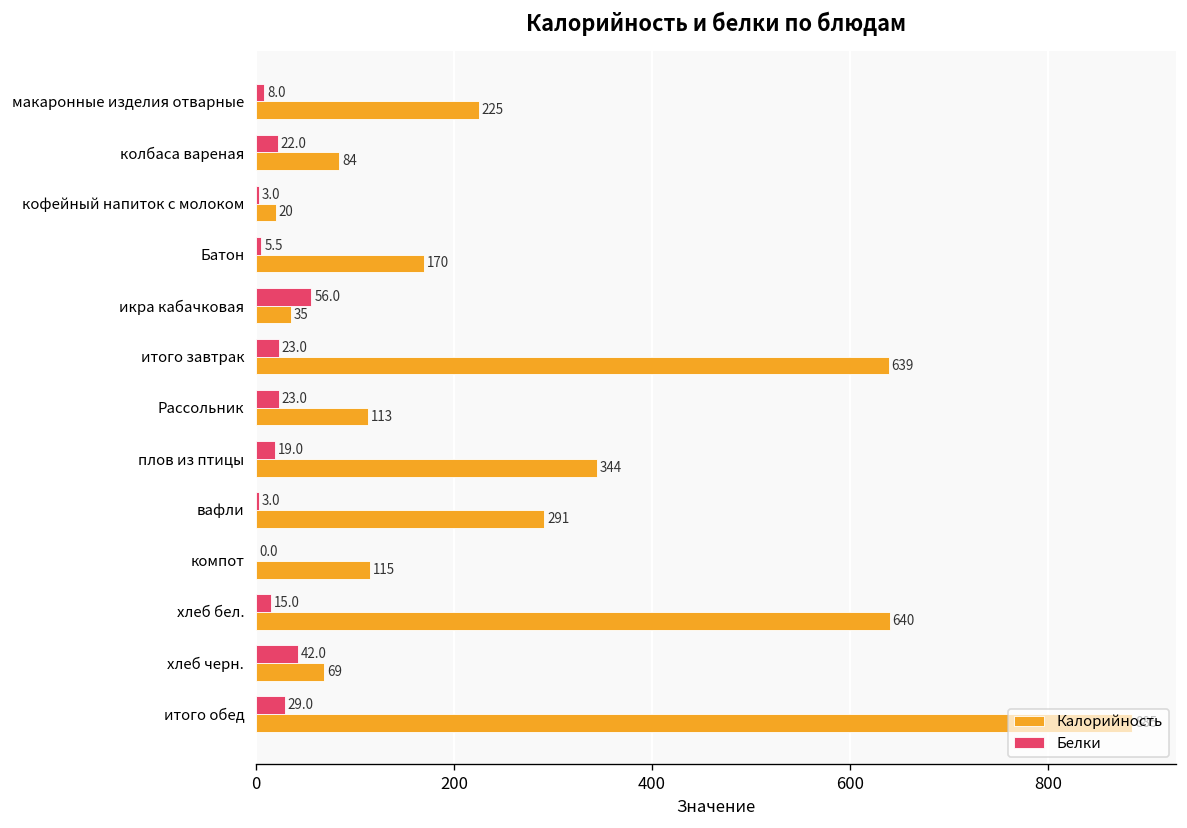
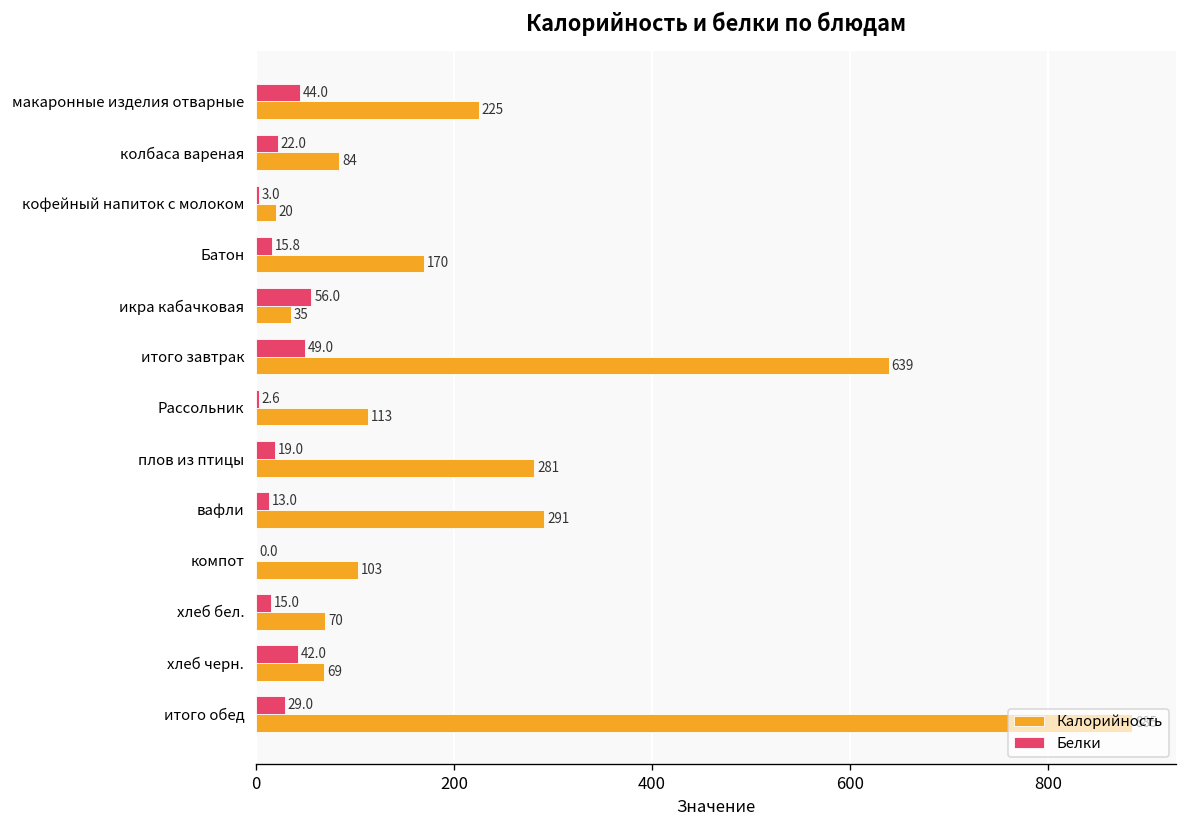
Белки, макаронные изделия отварные: 8.0 -> 44.0
Белки, Батон: 5.5 -> 15.8
Белки, итого завтрак: 23.0 -> 49.0
Белки, Рассольник: 23.0 -> 2.6
Калорийность, плов из птицы: 344 -> 281
Белки, вафли: 3.0 -> 13.0
Калорийность, компот: 115 -> 103
Калорийность, хлеб бел.: 640 -> 70
